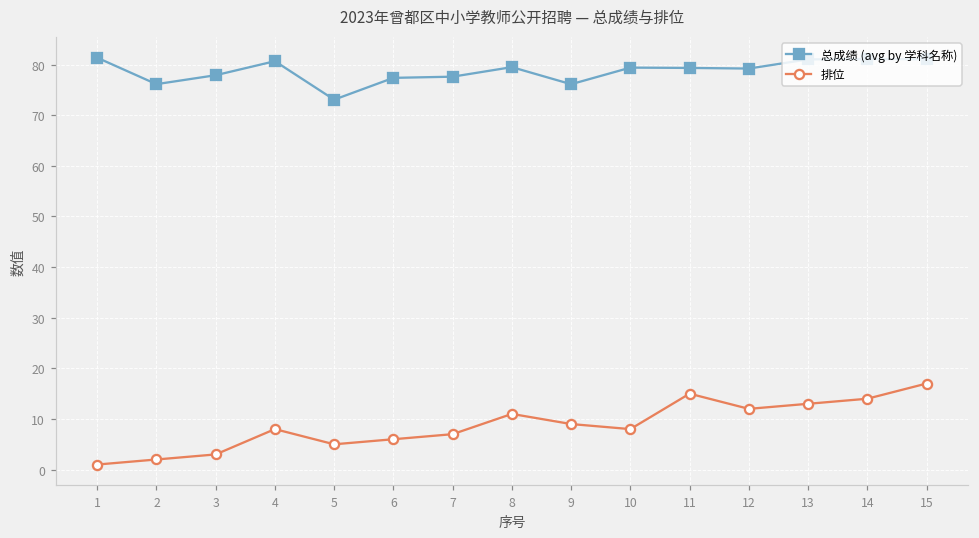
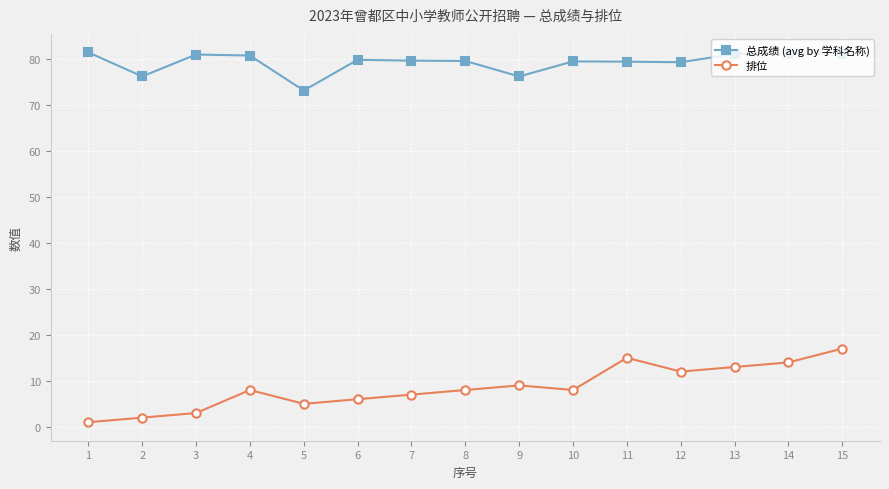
总成绩 (avg by 学科名称), 3: 78 -> 81
总成绩 (avg by 学科名称), 6: 77 -> 80
总成绩 (avg by 学科名称), 7: 78 -> 80
排位, 8: 11 -> 8
